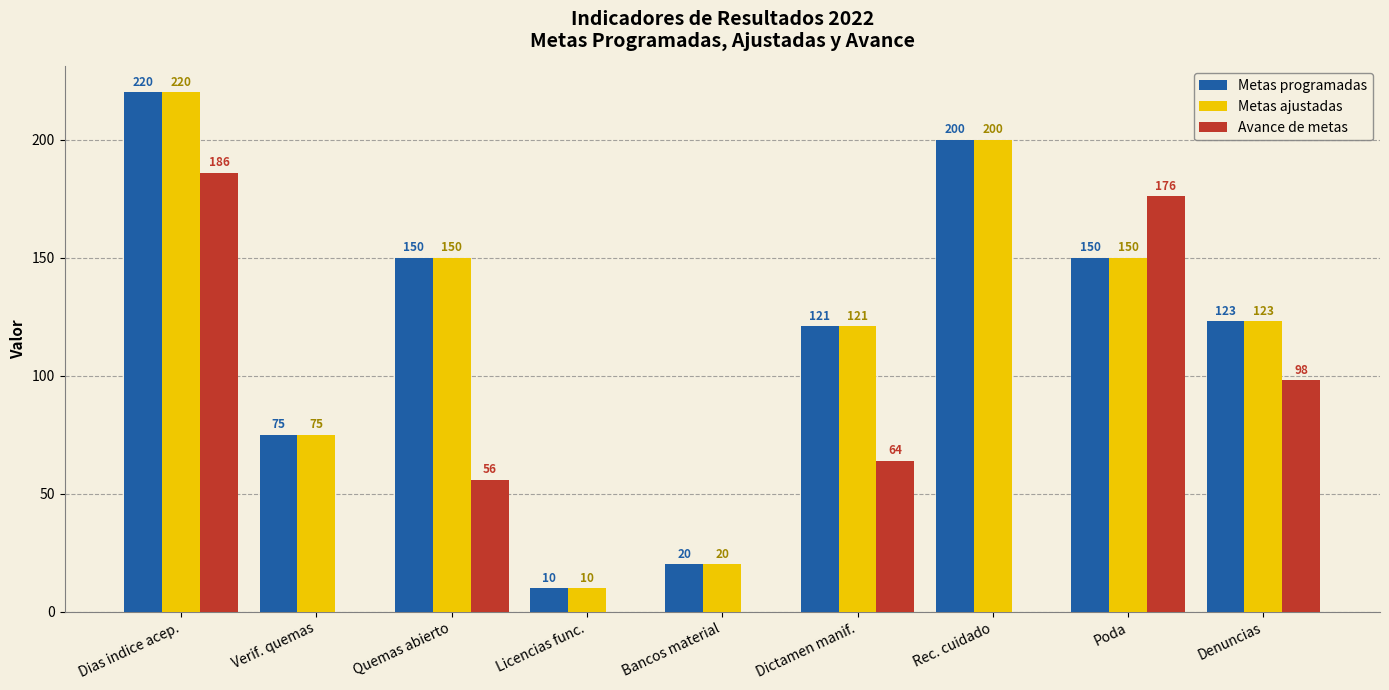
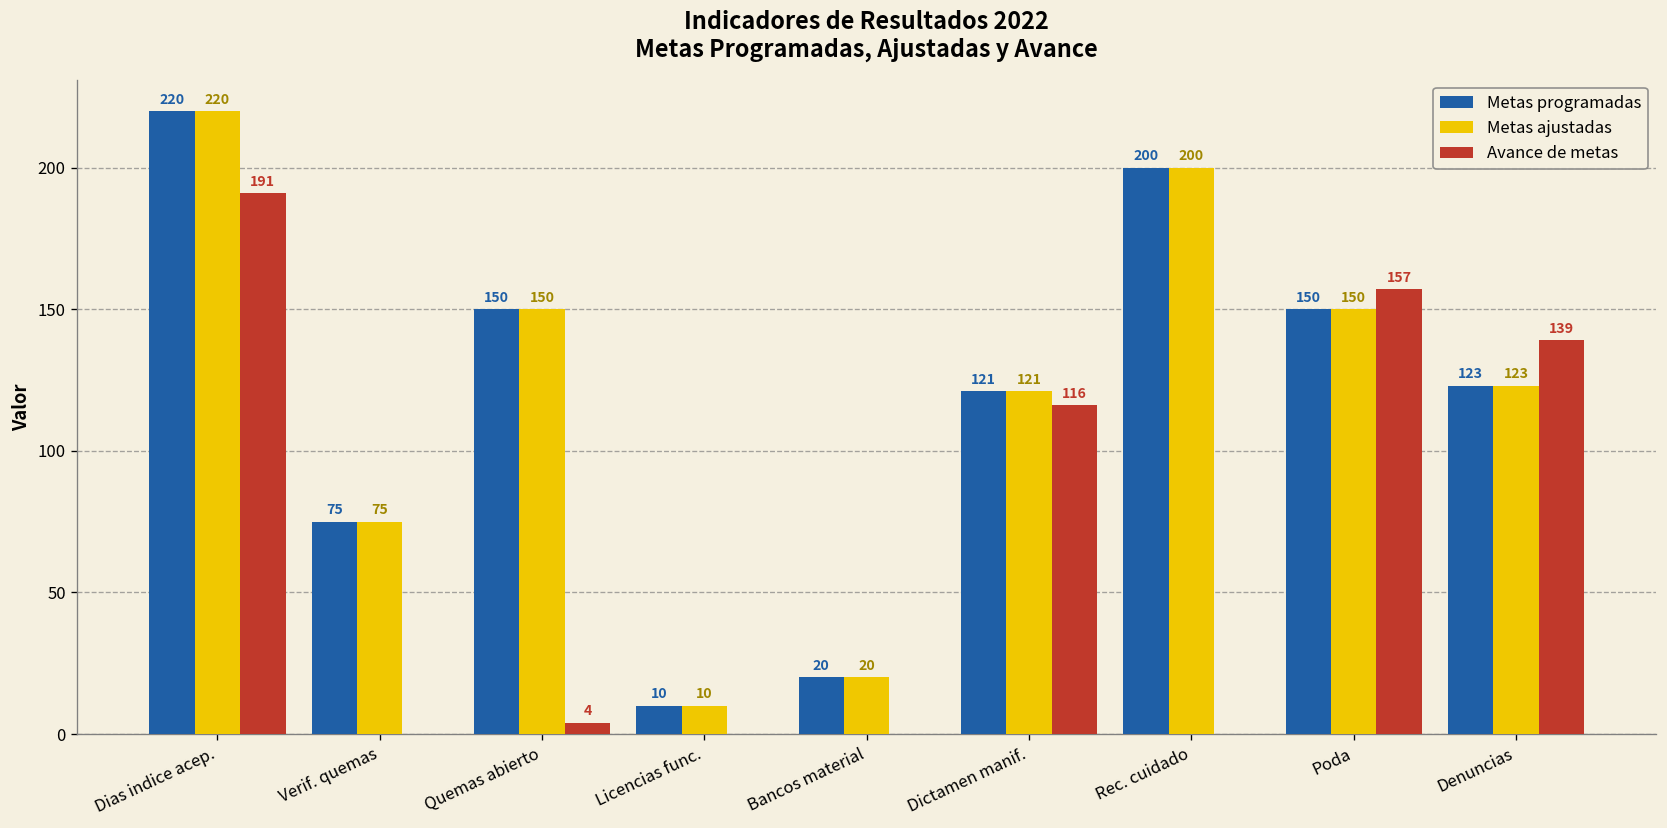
Avance de metas, Dias indice acep.: 186 -> 191
Avance de metas, Quemas abierto: 56 -> 4
Avance de metas, Dictamen manif.: 64 -> 116
Avance de metas, Poda: 176 -> 157
Avance de metas, Denuncias: 98 -> 139
